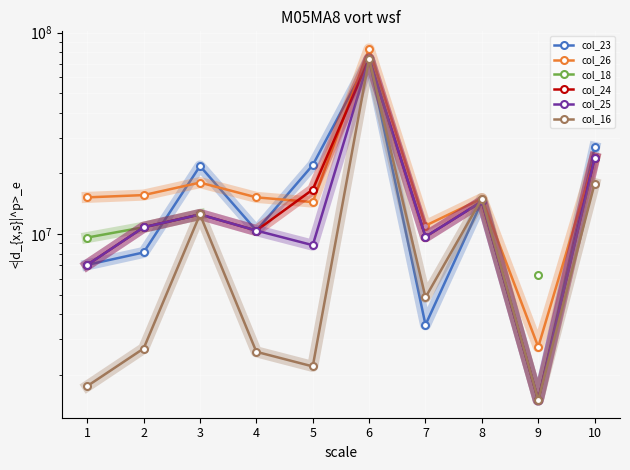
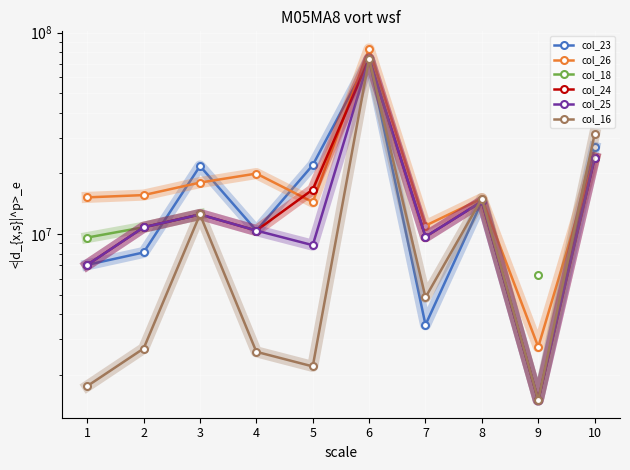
col_26, 4: 15000000 -> 20000000
col_16, 10: 18000000 -> 31000000
